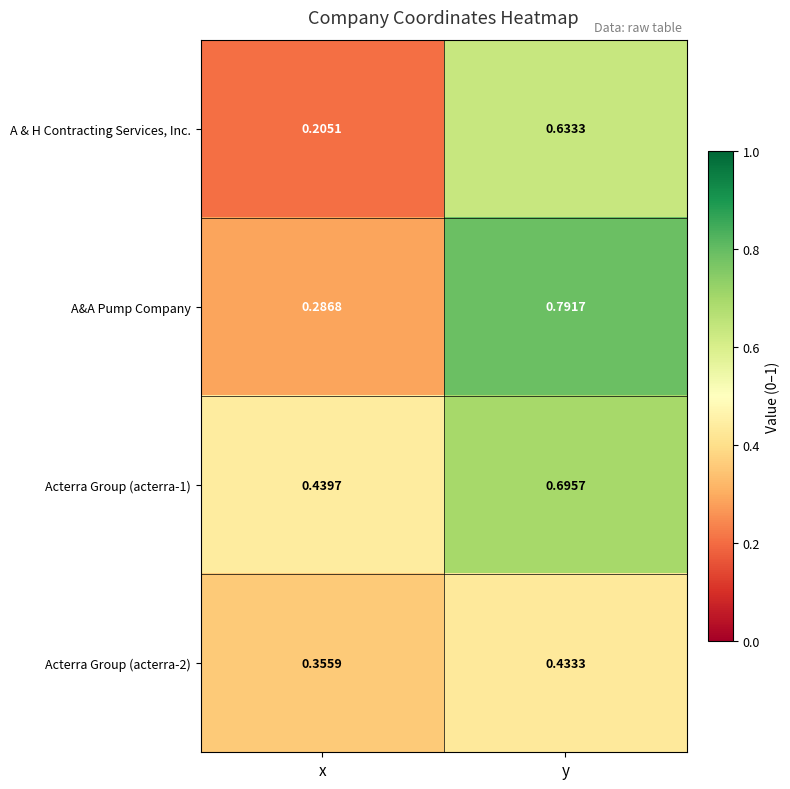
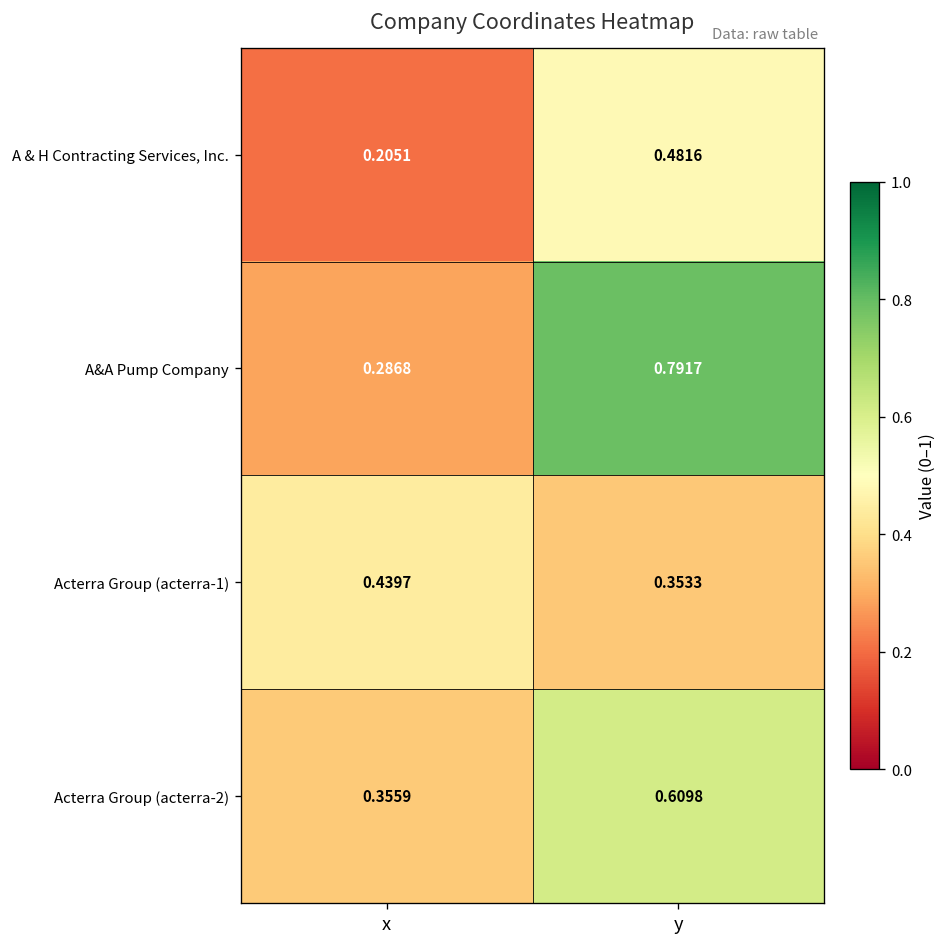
A & H Contracting Services, Inc., y: 0.6333 -> 0.4816
Acterra Group (acterra-1), y: 0.6957 -> 0.3533
Acterra Group (acterra-2), y: 0.4333 -> 0.6098
